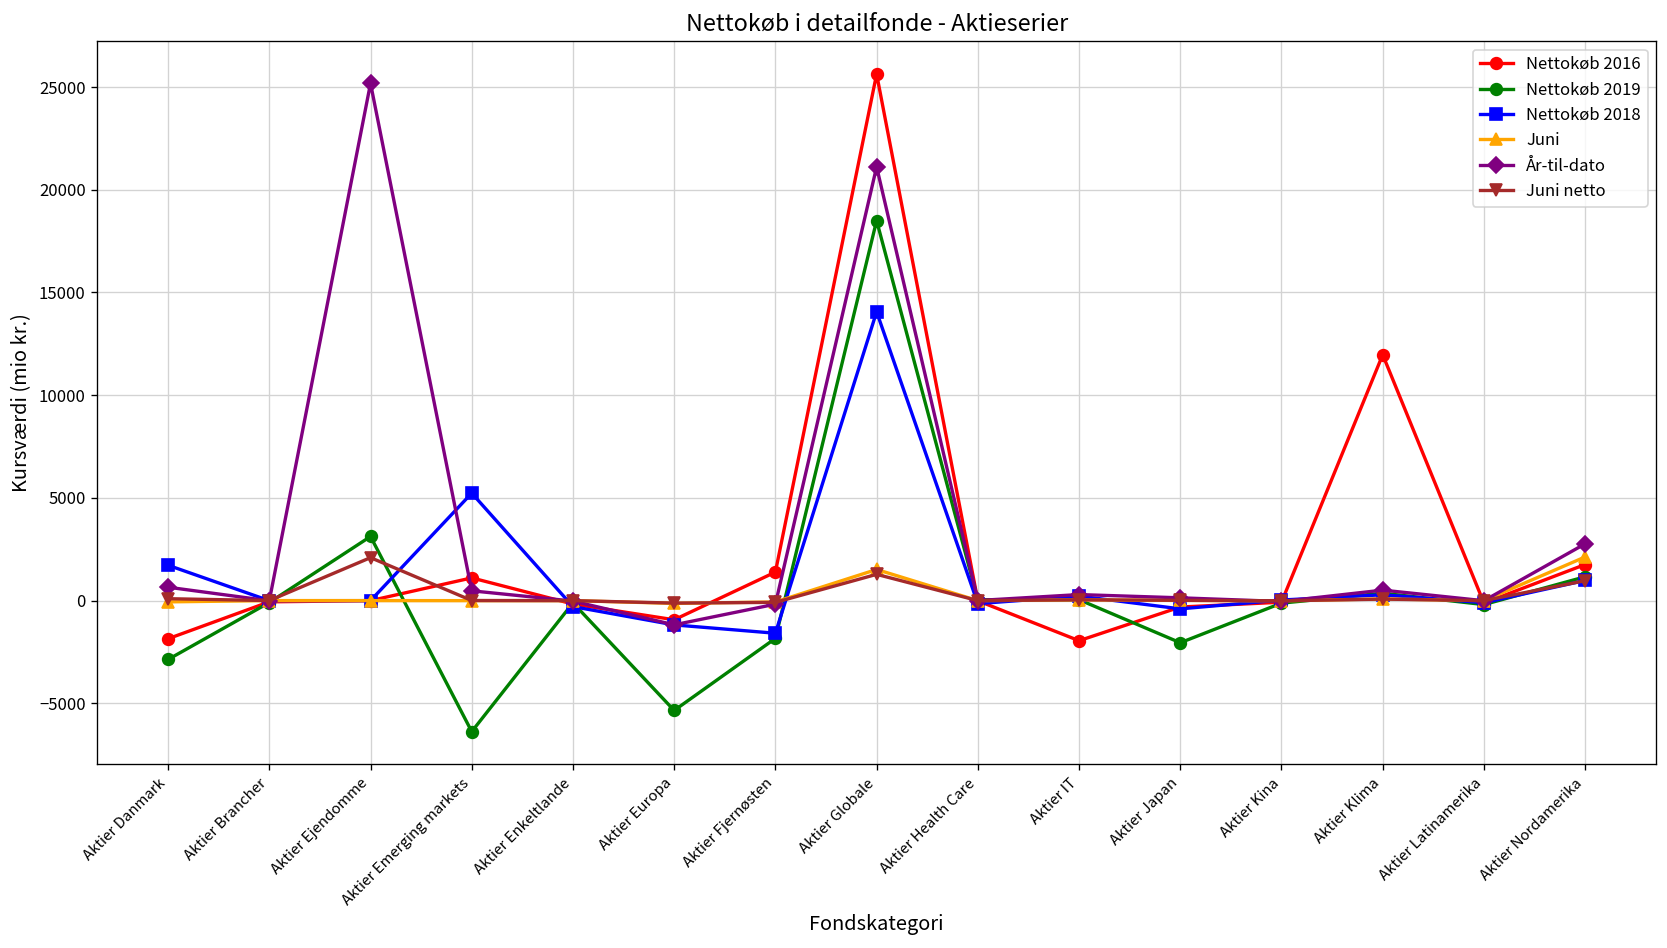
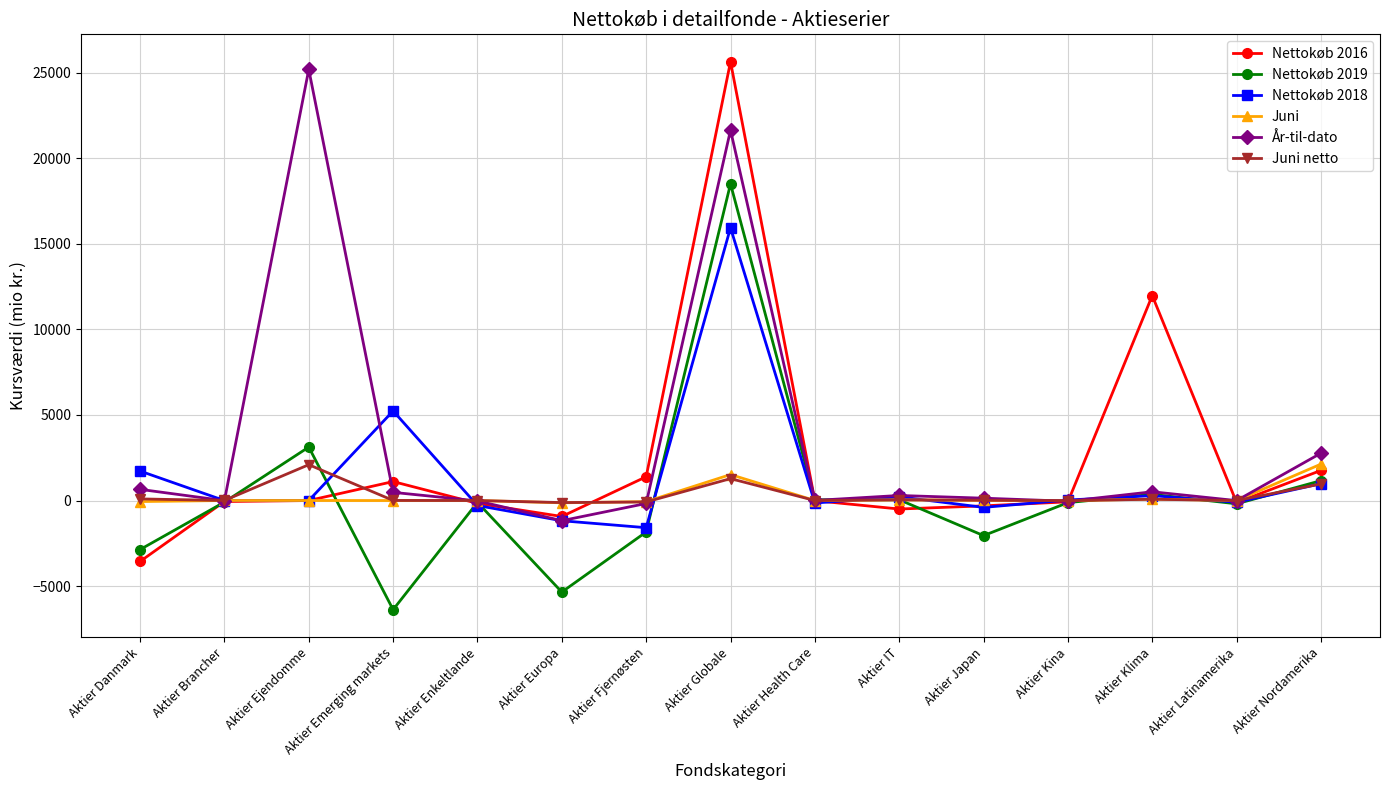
Nettokøb 2016, Aktier Danmark: -1900 -> -3600
Nettokøb 2018, Aktier Globale: 14100 -> 15900
År-til-dato, Aktier Globale: 21100 -> 21600
Nettokøb 2016, Aktier IT: -2000 -> -500
